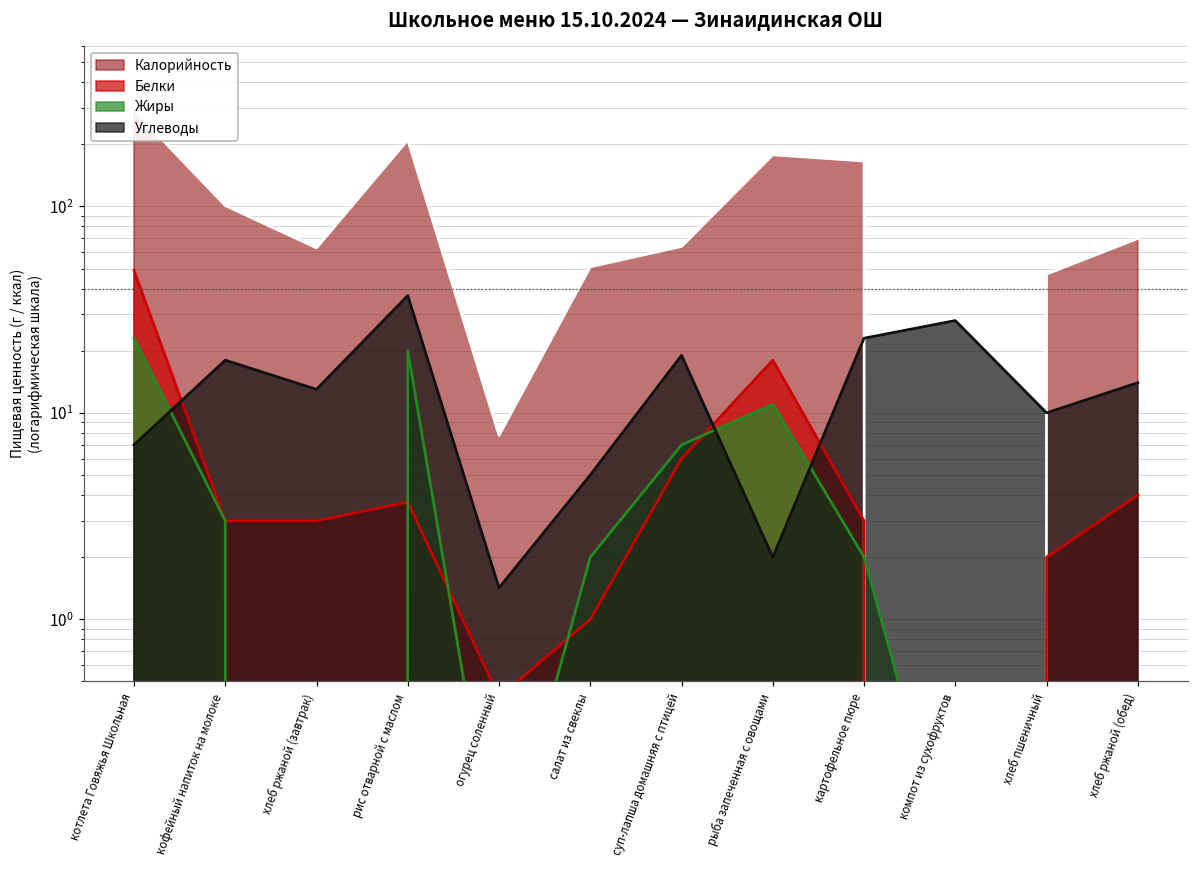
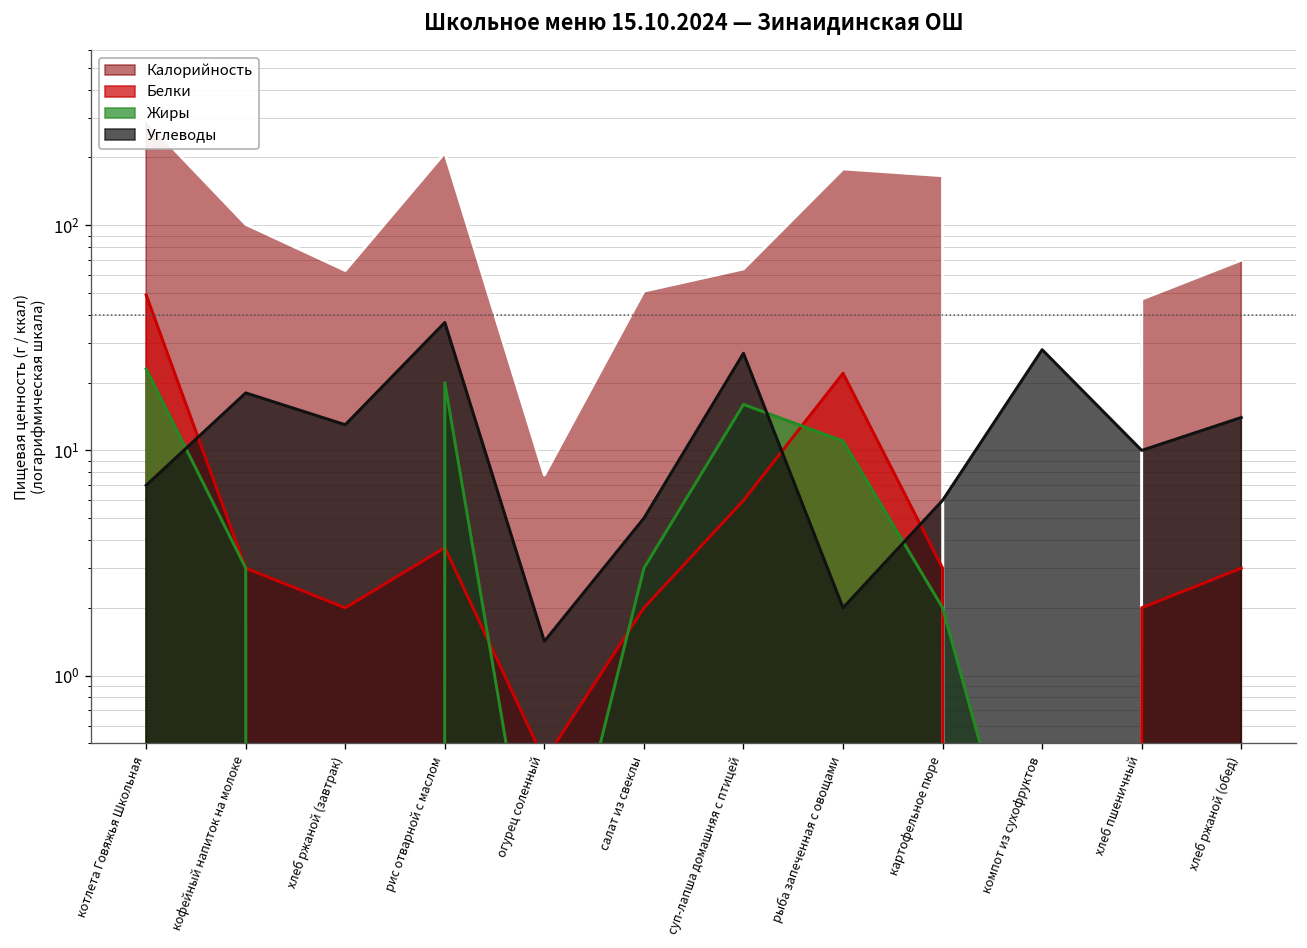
Белки, хлеб ржаной (завтрак): 3 -> 2
Белки, салат из свеклы: 1 -> 2
Жиры, салат из свеклы: 2 -> 3
Жиры, суп-лапша домашняя с птицей: 7 -> 16
Углеводы, суп-лапша домашняя с птицей: 19 -> 27
Белки, рыба запеченная с овощами: 18 -> 22
Углеводы, картофельное пюре: 23 -> 6
Белки, хлеб ржаной (обед): 4 -> 3
